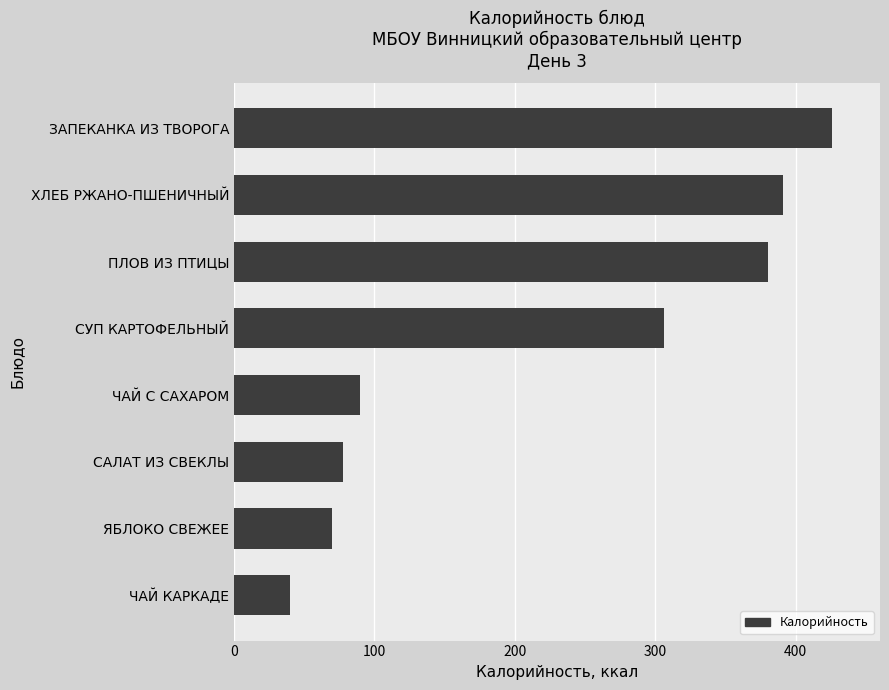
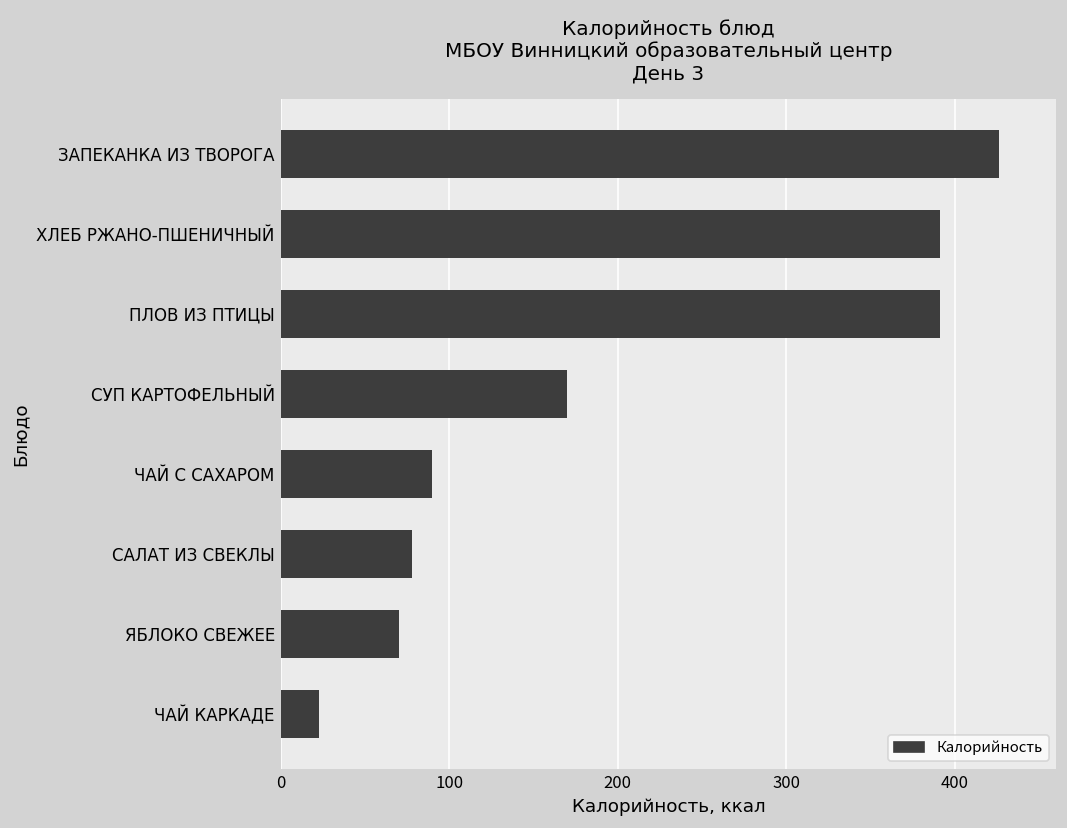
ПЛОВ ИЗ ПТИЦЫ: 380 -> 391
СУП КАРТОФЕЛЬНЫЙ: 306 -> 170
ЧАЙ КАРКАДЕ: 40 -> 23
